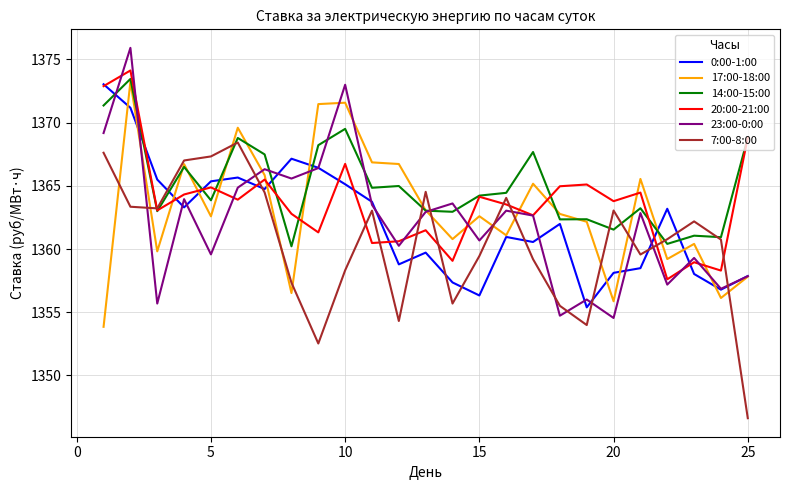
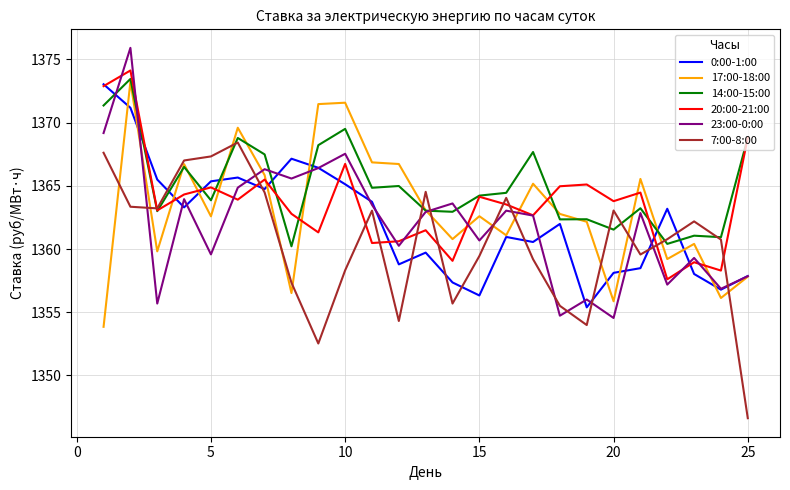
23:00-0:00, 10: 1373.0 -> 1367.5
